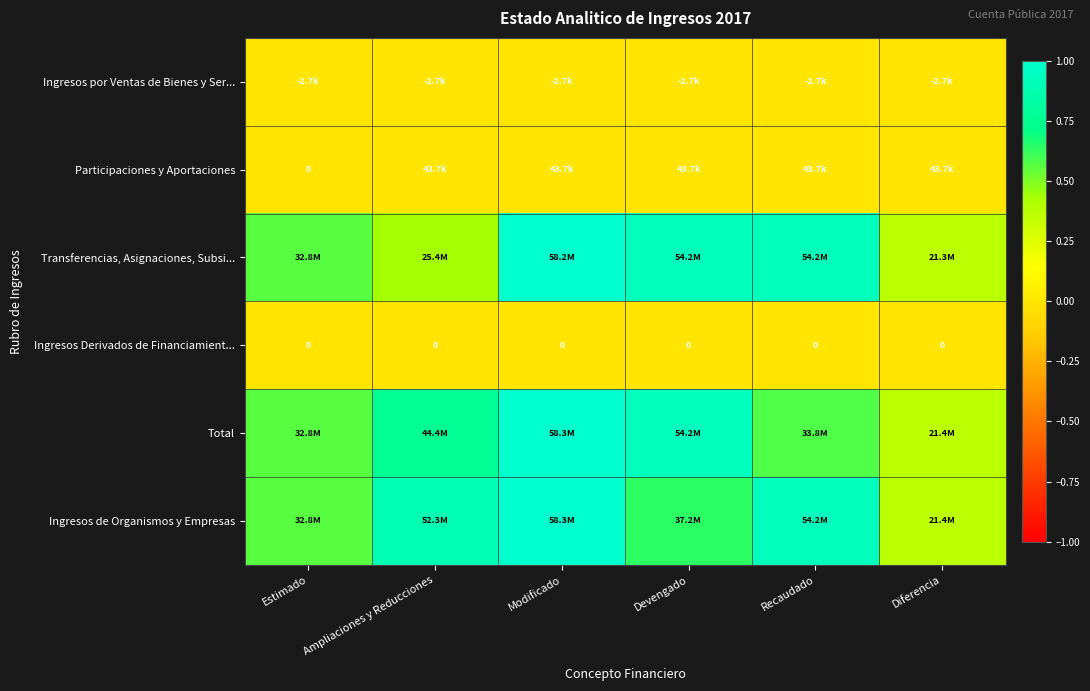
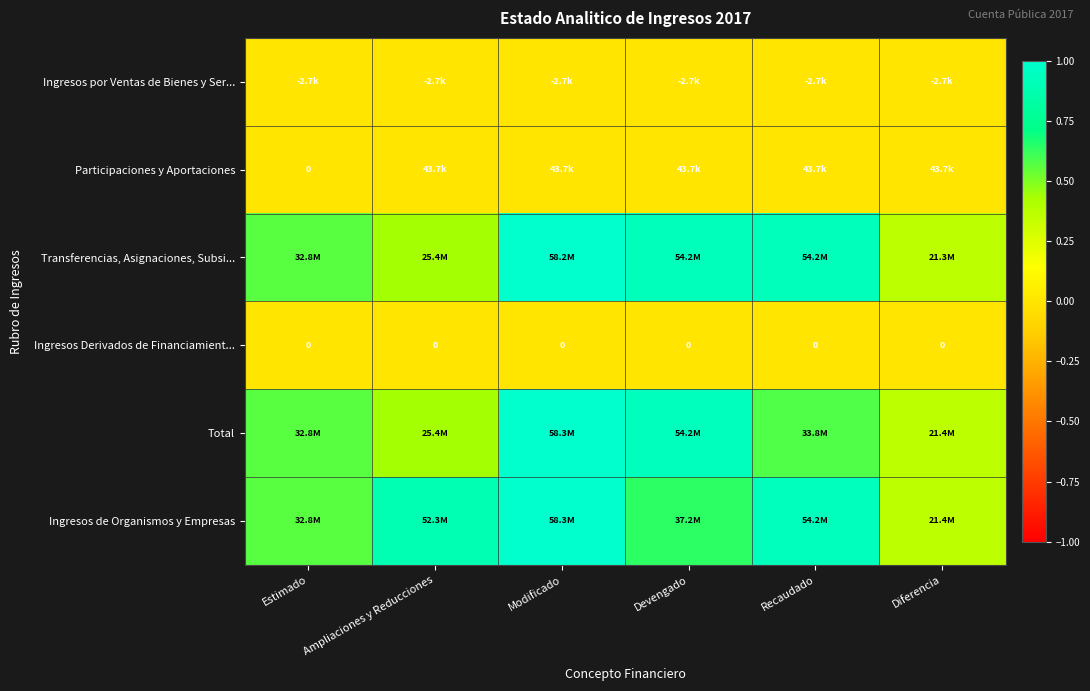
Total, Ampliaciones y Reducciones: 44.4M -> 25.4M
